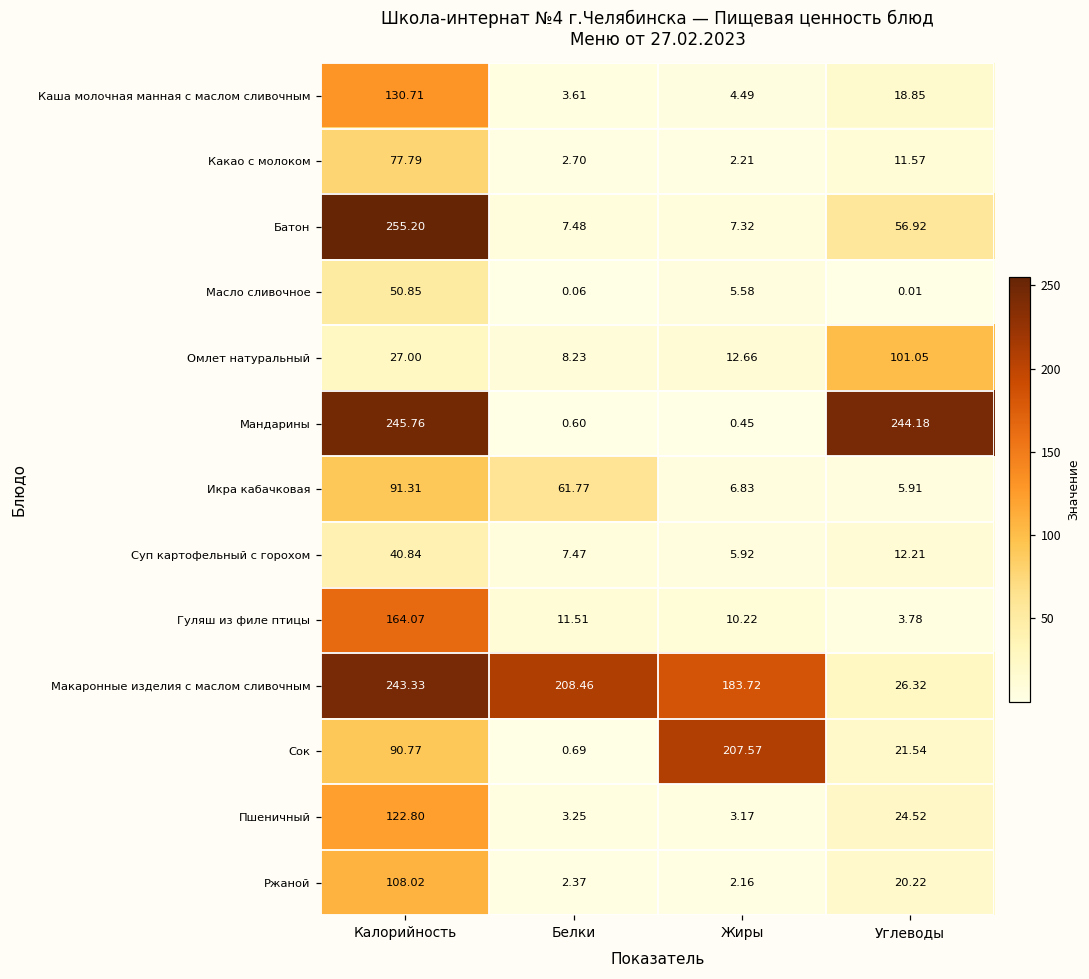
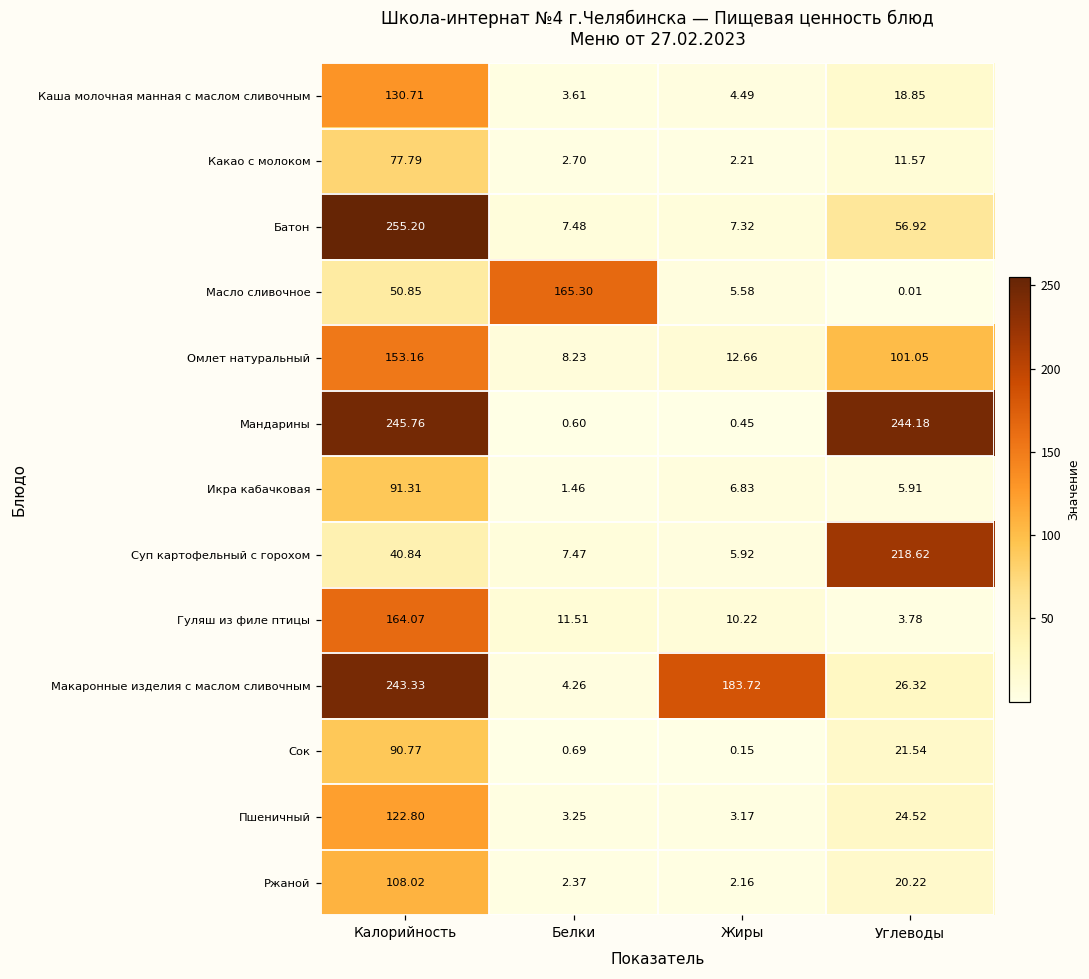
Масло сливочное, Белки: 0.06 -> 165.30
Омлет натуральный, Калорийность: 27.00 -> 153.16
Икра кабачковая, Белки: 61.77 -> 1.46
Суп картофельный с горохом, Углеводы: 12.21 -> 218.62
Макаронные изделия с маслом сливочным, Белки: 208.46 -> 4.26
Сок, Жиры: 207.57 -> 0.15
